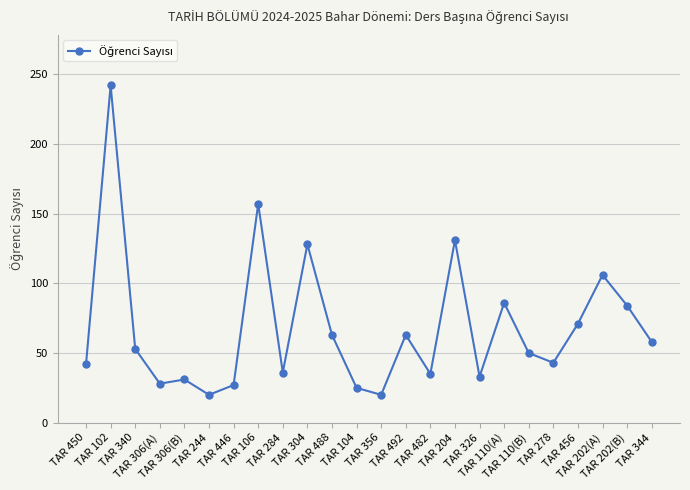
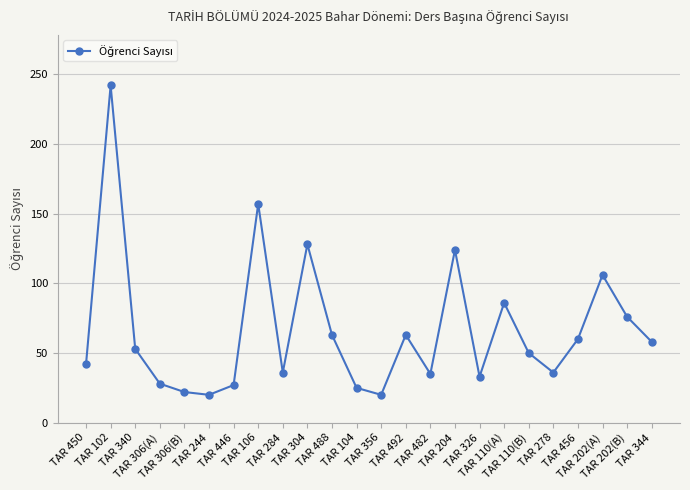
TAR 306(B): 31 -> 22
TAR 204: 131 -> 124
TAR 278: 43 -> 36
TAR 456: 71 -> 60
TAR 202(B): 84 -> 76
